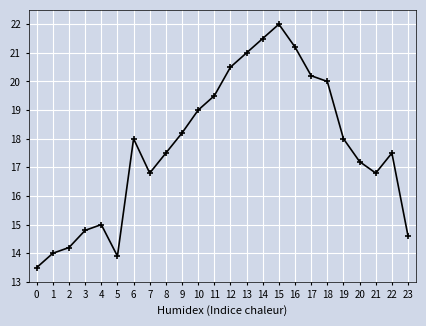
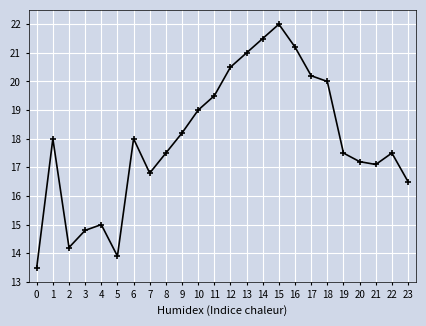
1: 14 -> 18
19: 18.0 -> 17.5
21: 16.8 -> 17.1
23: 14.6 -> 16.5
